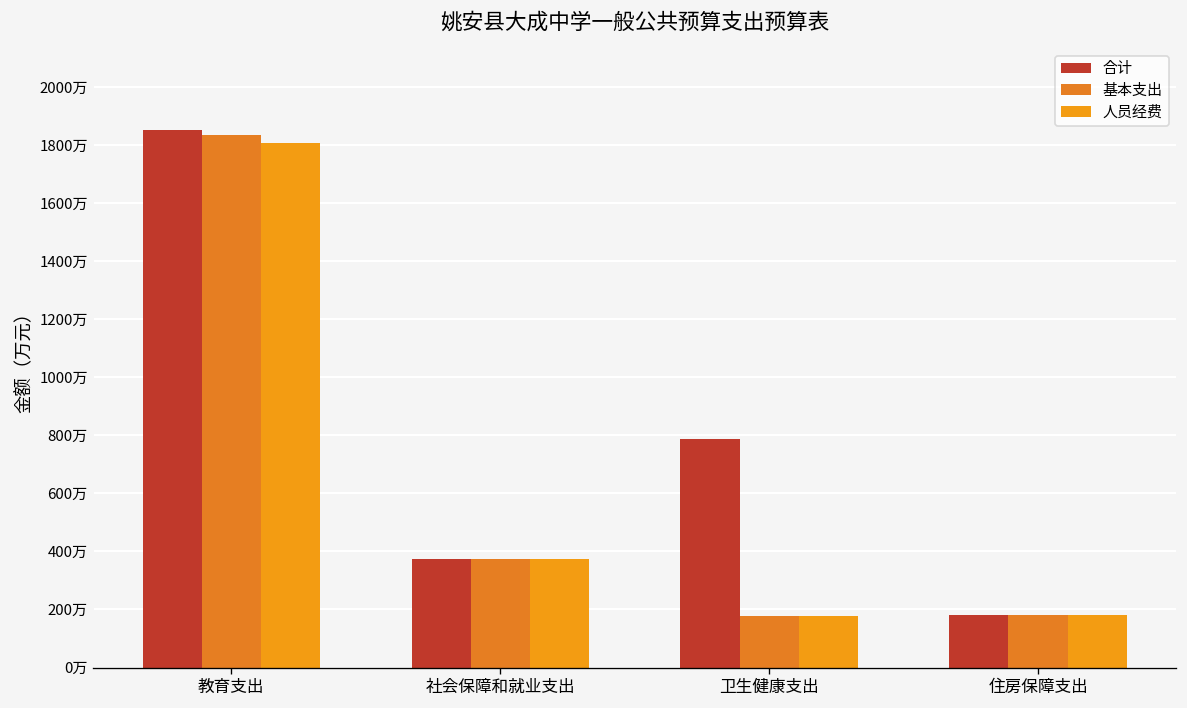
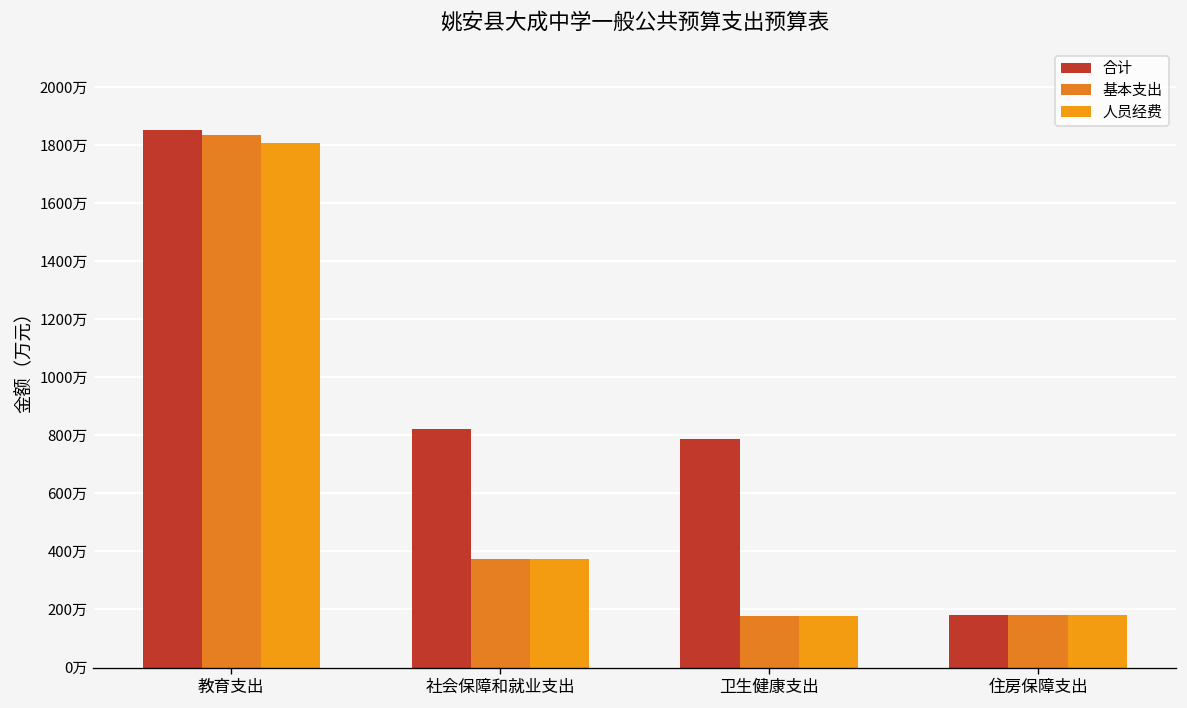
合计, 社会保障和就业支出: 370万 -> 820万
